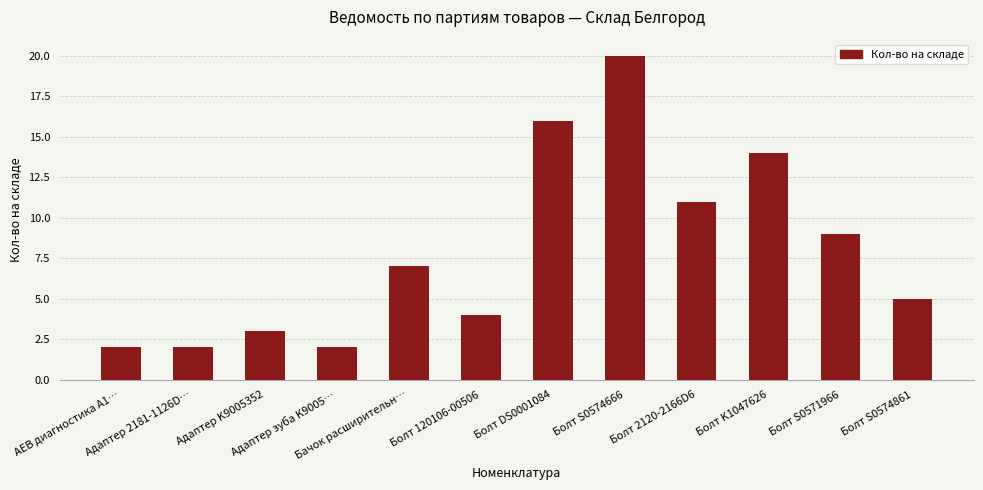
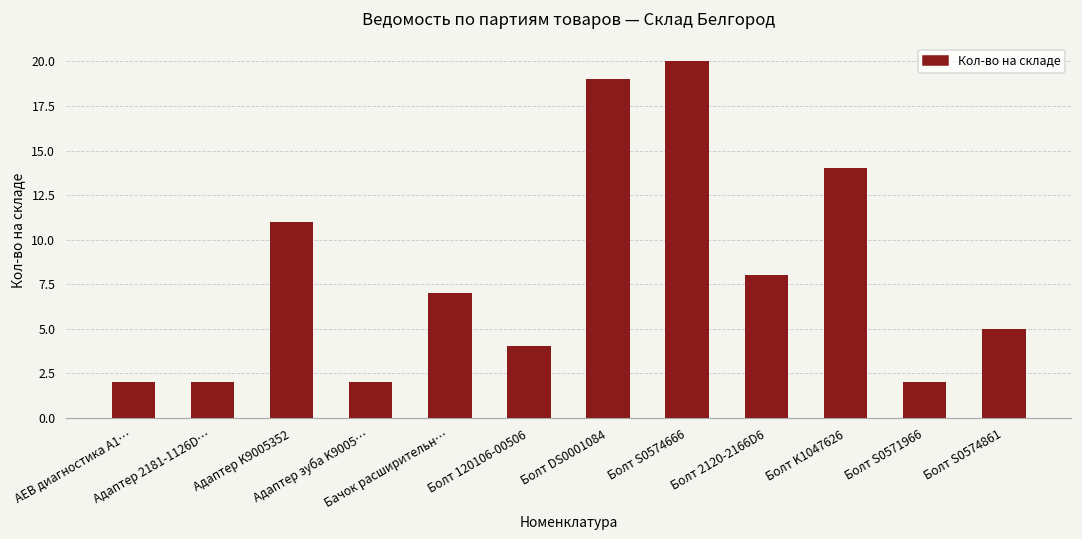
Адаптер K9005352: 3 -> 11
Болт DS0001084: 16 -> 19
Болт 2120-2166D6: 11 -> 8
Болт S0571966: 9 -> 2
